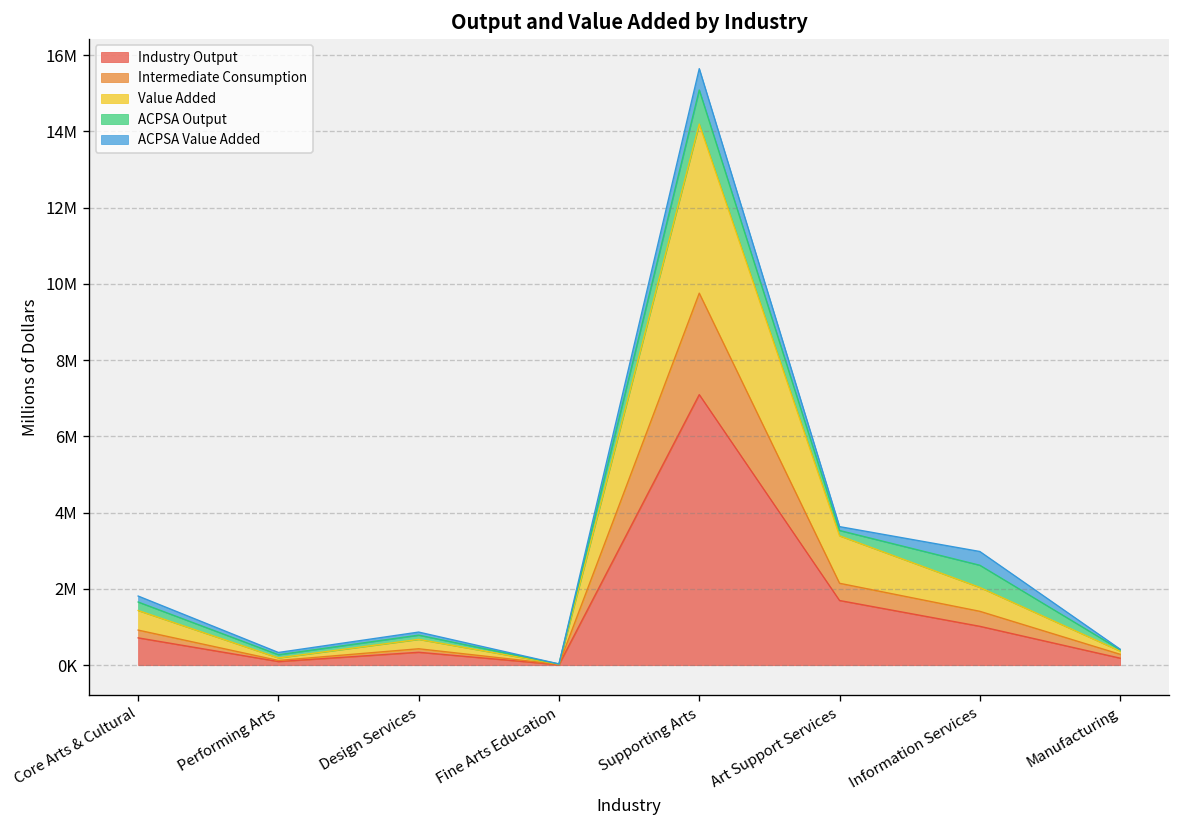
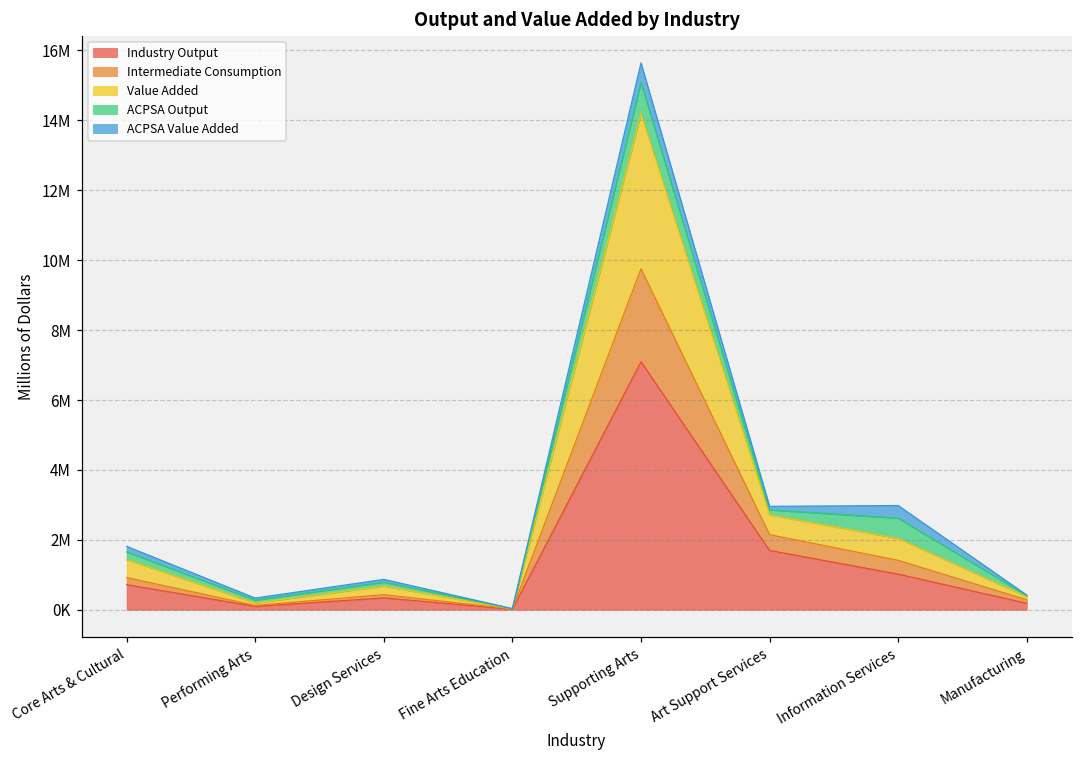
Value Added, Art Support Services: 1200000 -> 600000
